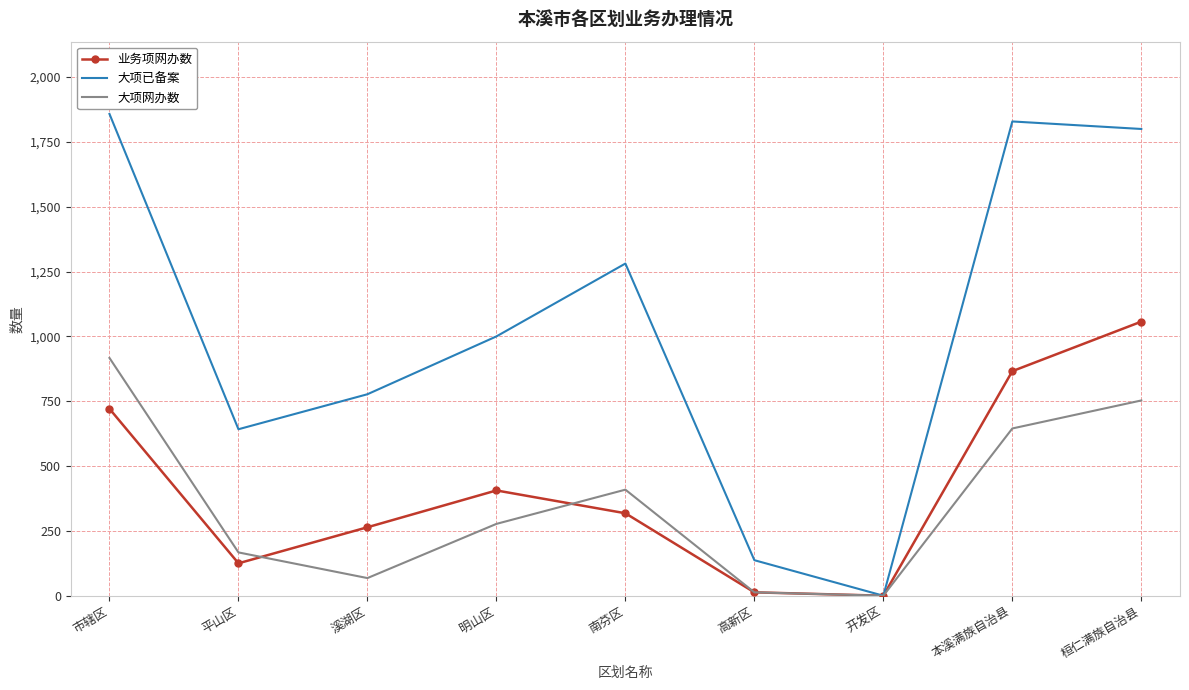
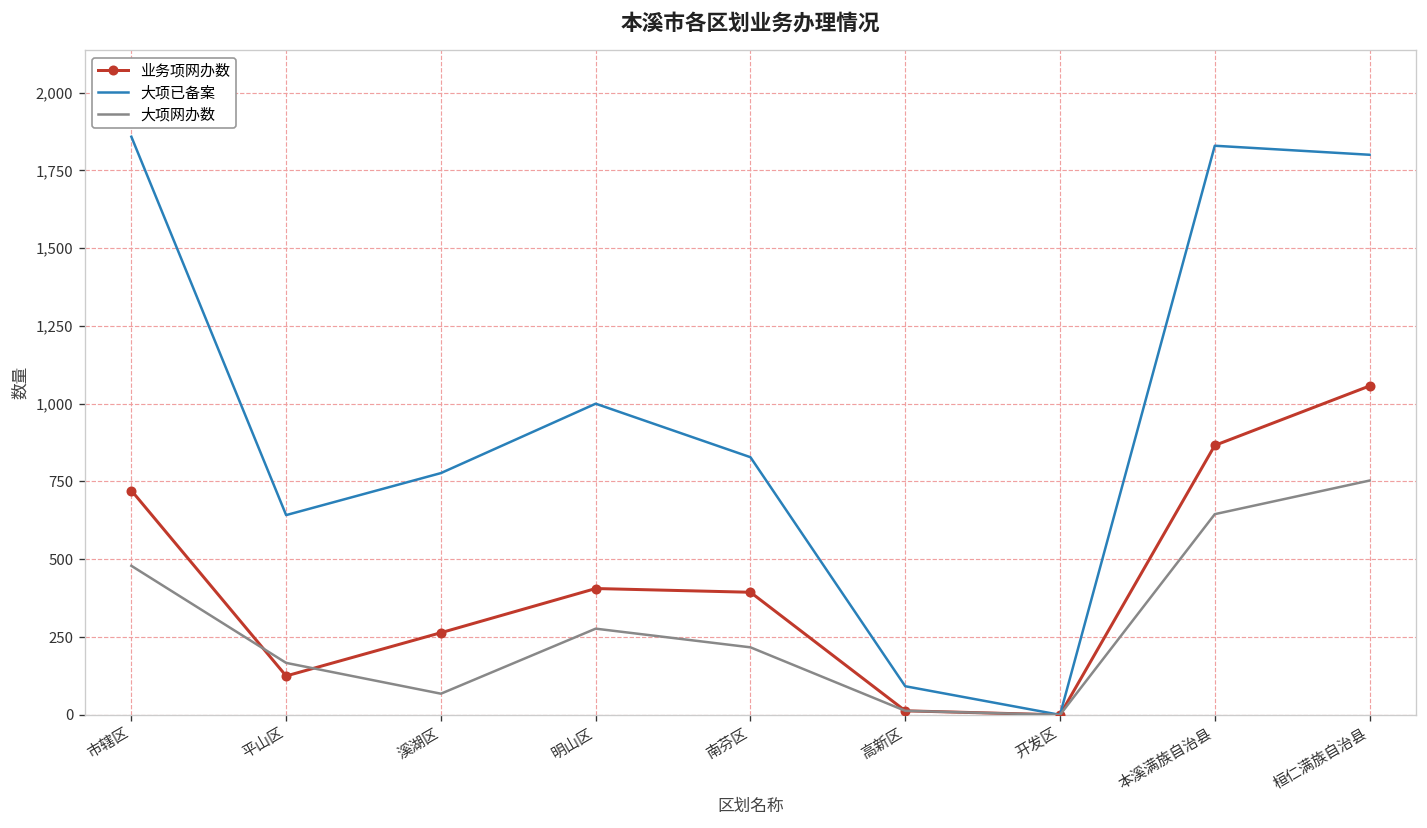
大项网办数, 市辖区: 920 -> 480
业务项网办数, 南芬区: 320 -> 390
大项已备案, 南芬区: 1,280 -> 830
大项网办数, 南芬区: 410 -> 220
大项已备案, 高新区: 140 -> 90
